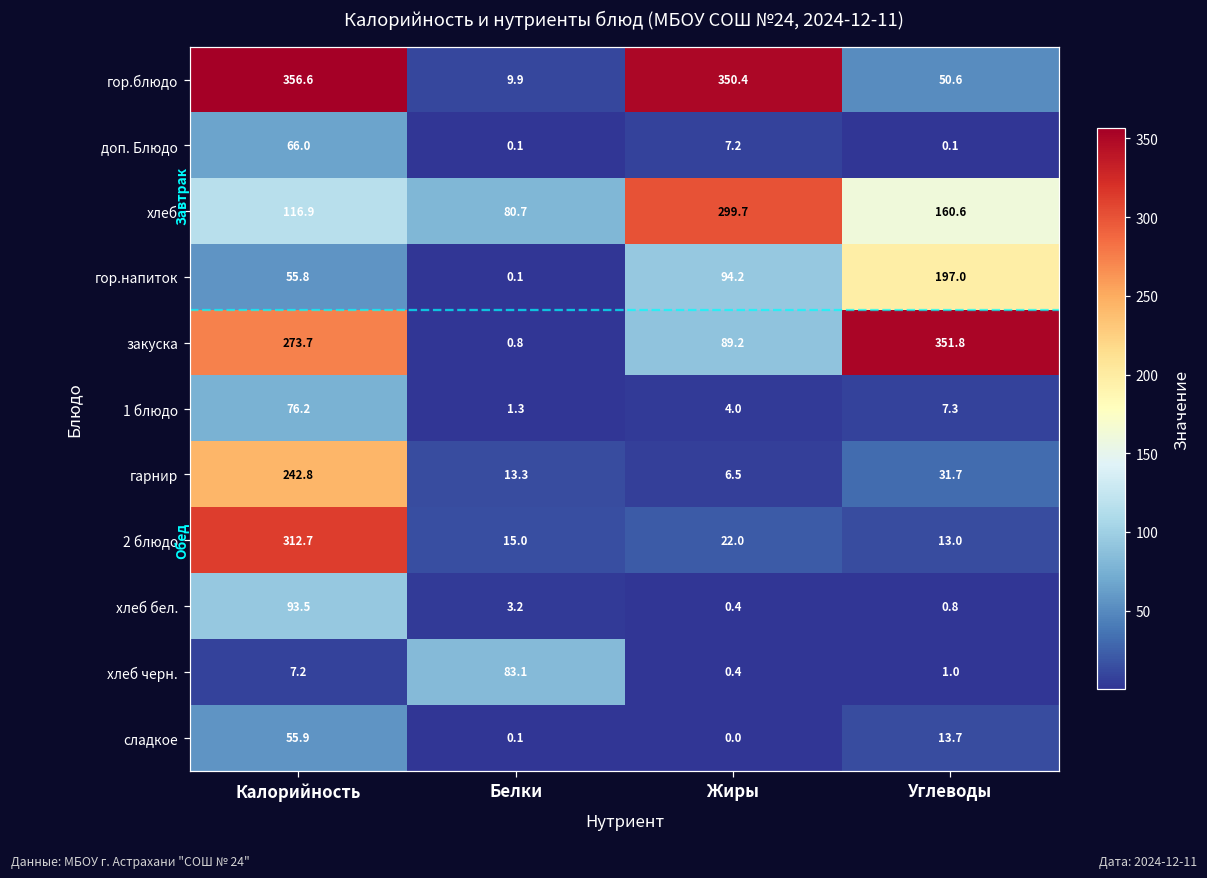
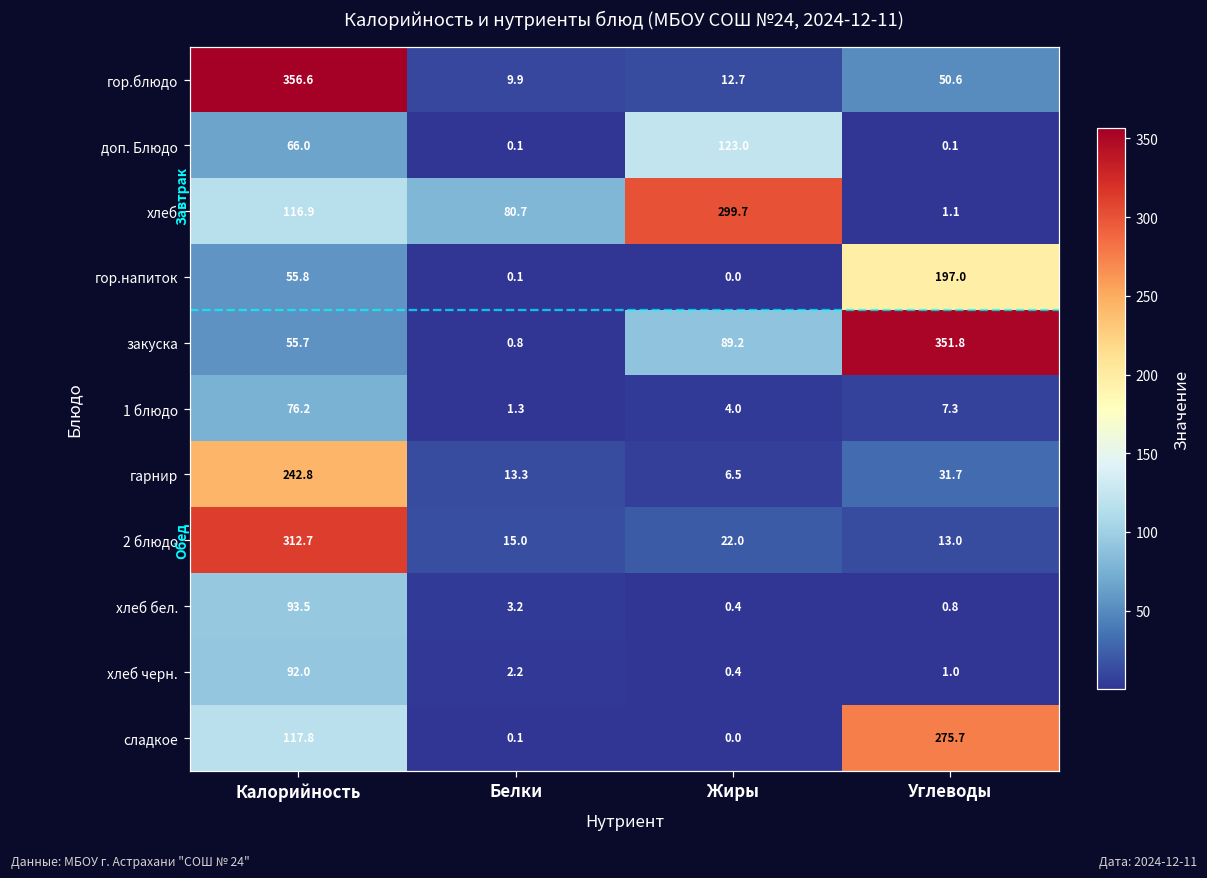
гор.блюдо, Жиры: 350.4 -> 12.7
доп. Блюдо, Жиры: 7.2 -> 123.0
хлеб, Углеводы: 160.6 -> 1.1
гор.напиток, Жиры: 94.2 -> 0.0
закуска, Калорийность: 273.7 -> 55.7
хлеб черн., Калорийность: 7.2 -> 92.0
хлеб черн., Белки: 83.1 -> 2.2
сладкое, Калорийность: 55.9 -> 117.8
сладкое, Углеводы: 13.7 -> 275.7
